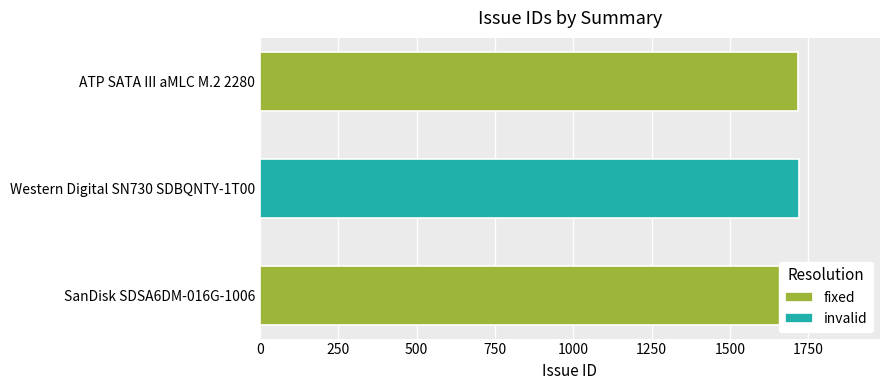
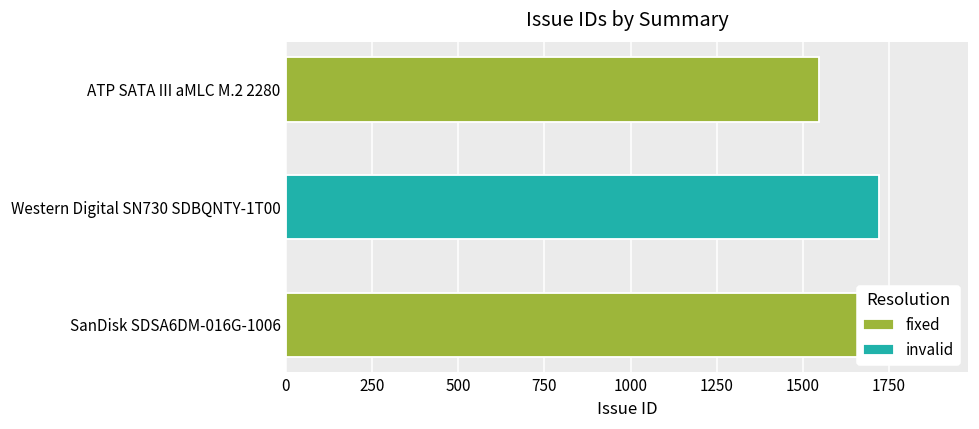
ATP SATA III aMLC M.2 2280: 1720 -> 1550
